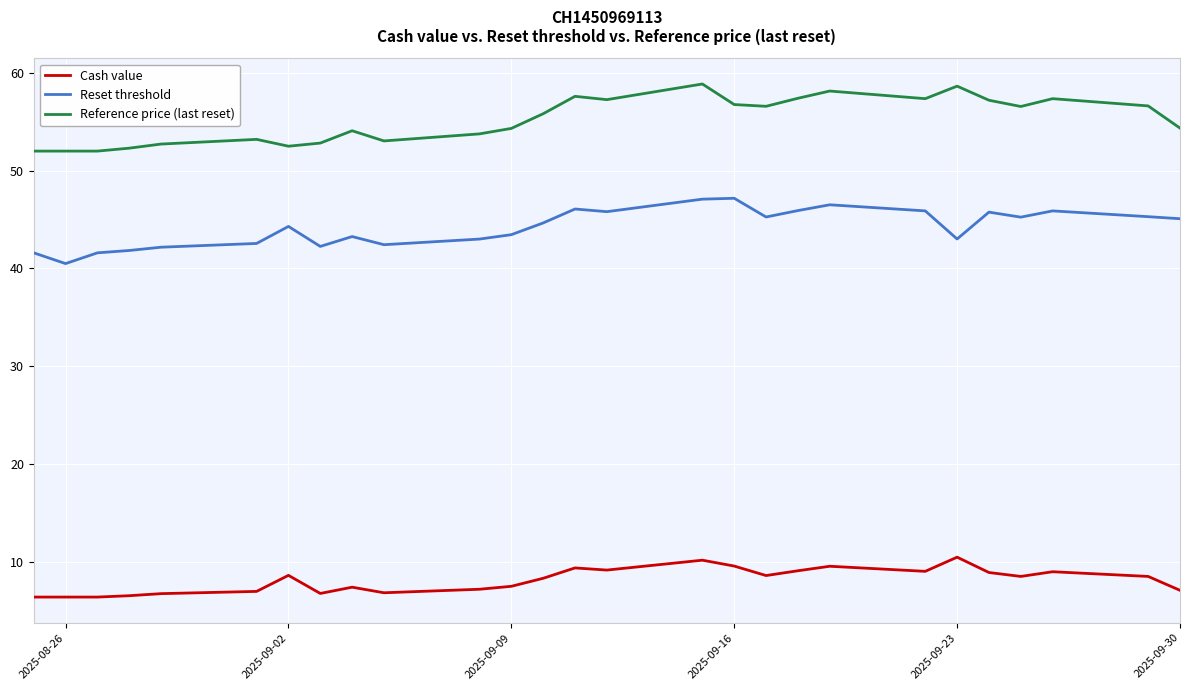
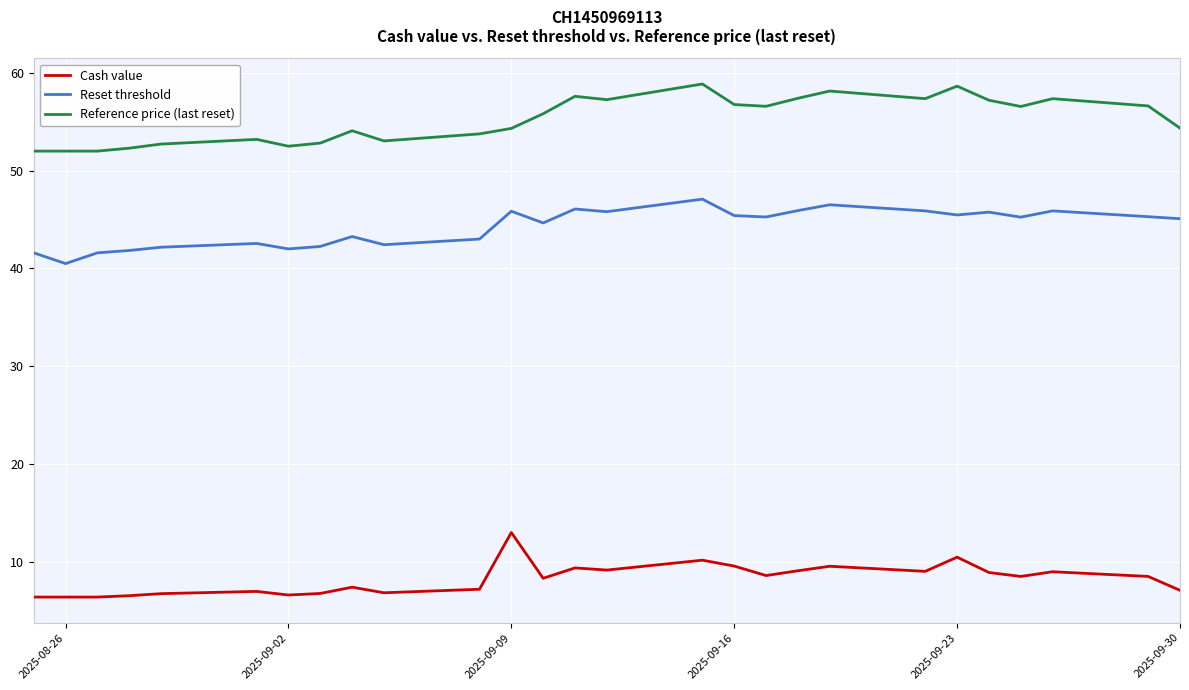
Cash value, 2025-09-02: 9 -> 7
Reset threshold, 2025-09-02: 44 -> 42
Cash value, 2025-09-09: 8 -> 13
Reset threshold, 2025-09-09: 43 -> 46
Reset threshold, 2025-09-16: 47 -> 45
Reset threshold, 2025-09-23: 43 -> 45
